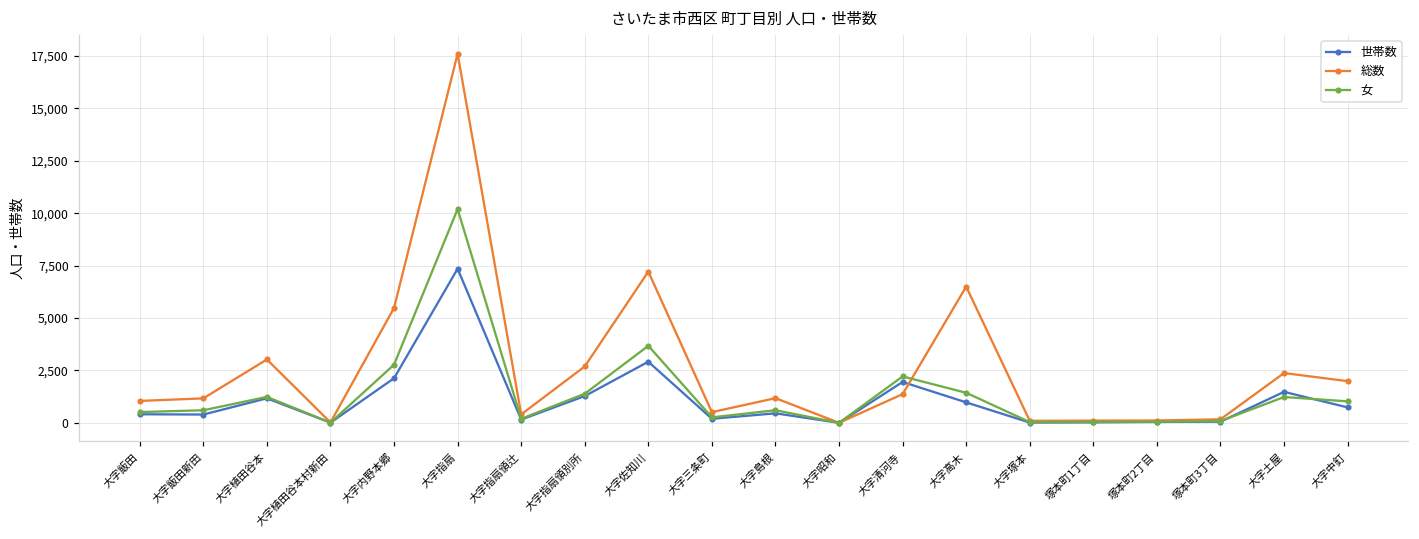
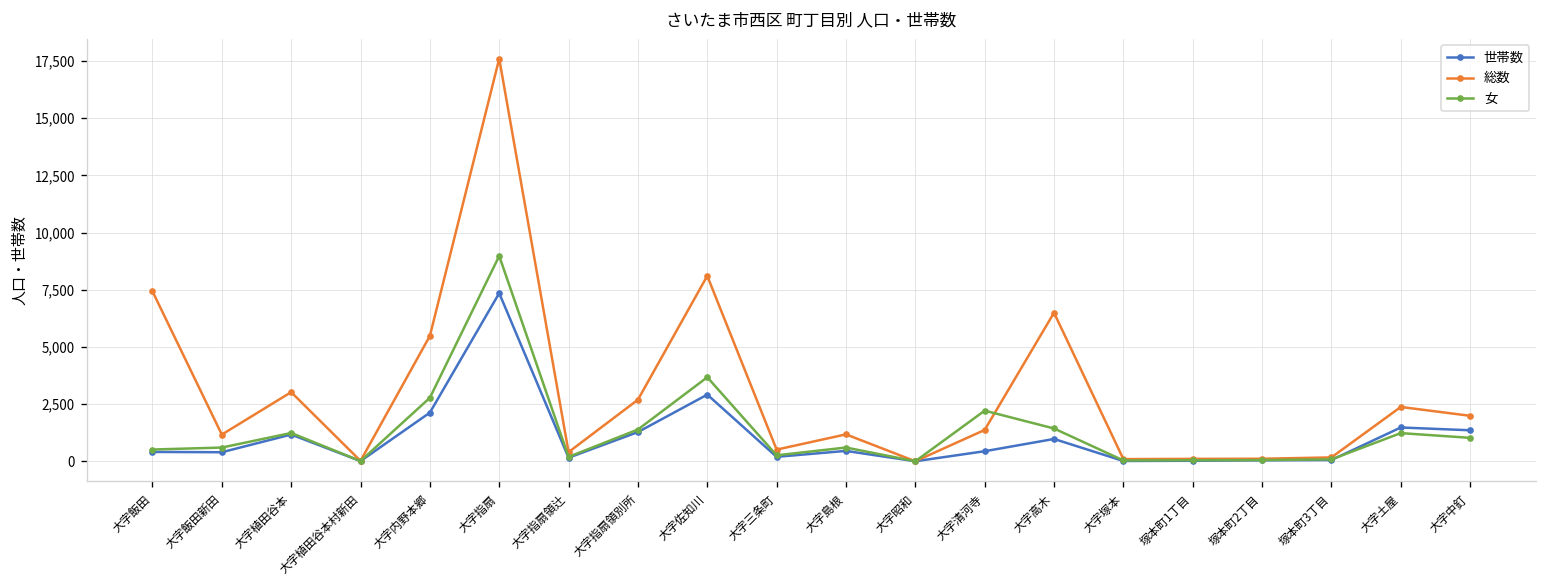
総数, 大字飯田: 1,000 -> 7,400
女, 大字指扇: 10,200 -> 9,000
総数, 大字佐知川: 7,200 -> 8,100
世帯数, 大字清河寺: 1,900 -> 400
世帯数, 大字中釘: 700 -> 1,400
